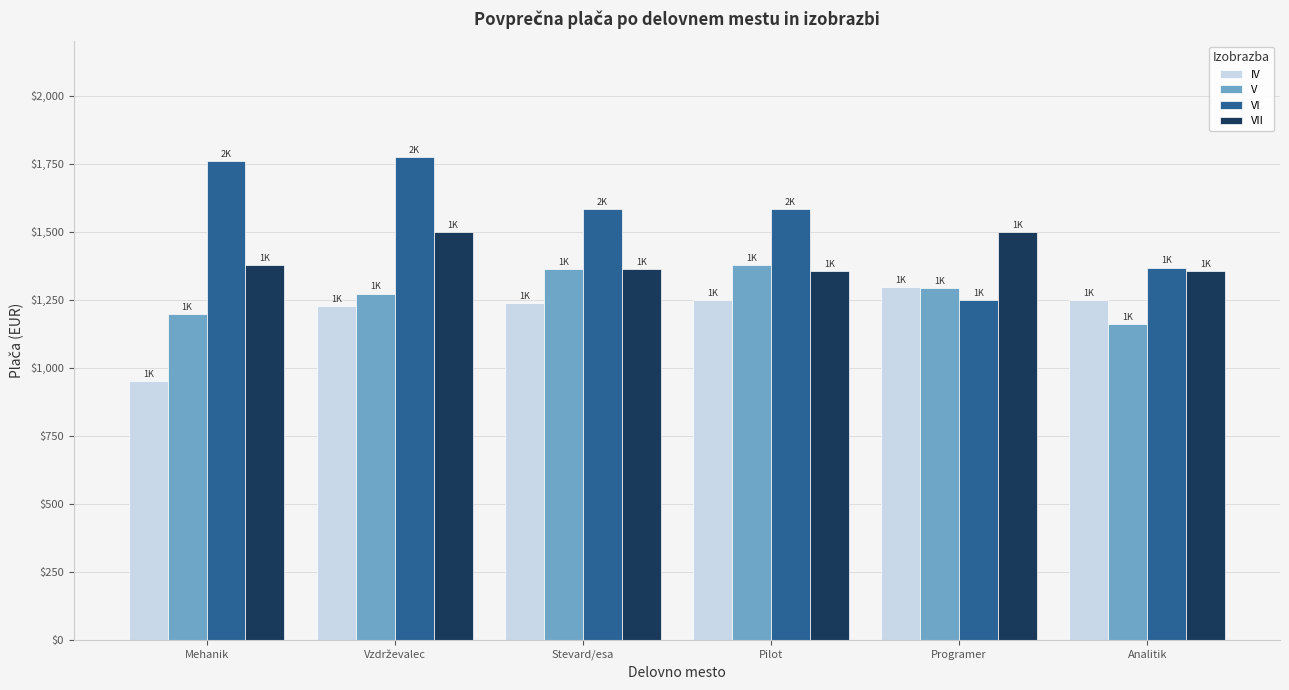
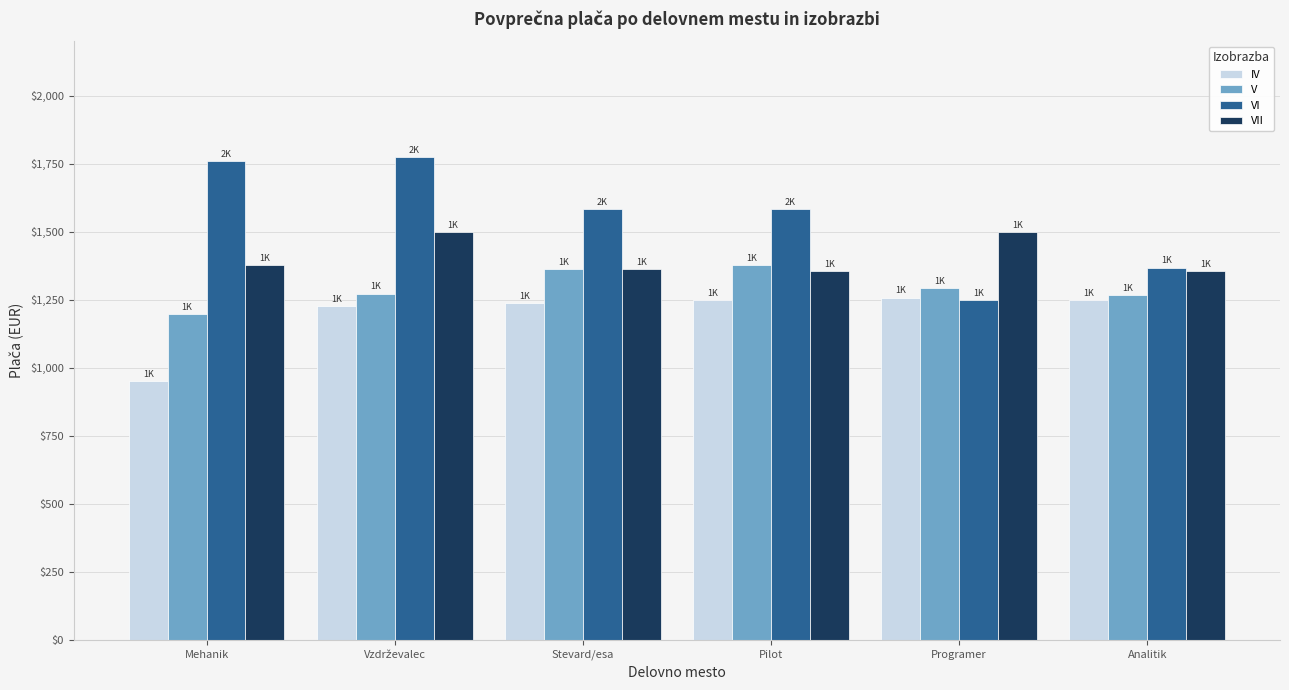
IV, Programer: $1,300 -> $1,260
V, Analitik: $1,160 -> $1,270
